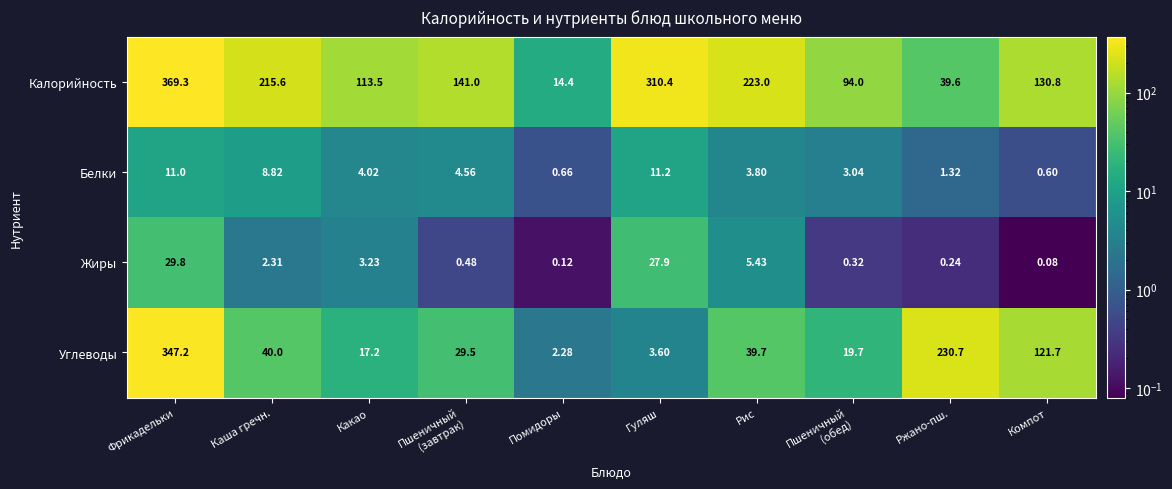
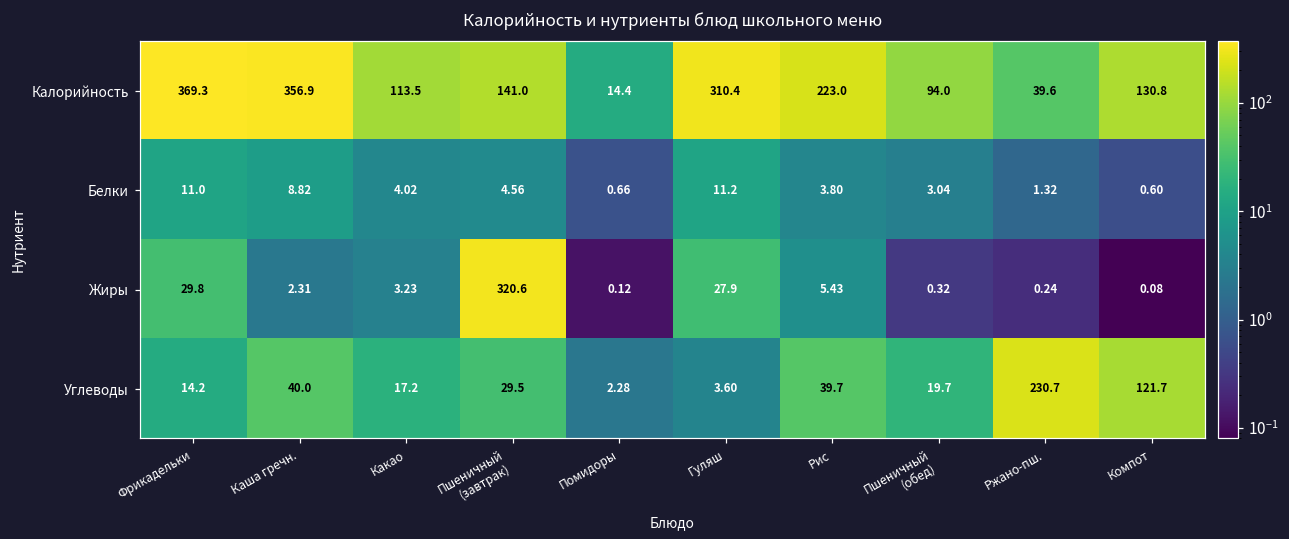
Калорийность, Каша гречн.: 215.6 -> 356.9
Жиры, Пшеничный (завтрак): 0.48 -> 320.6
Углеводы, Фрикадельки: 347.2 -> 14.2
